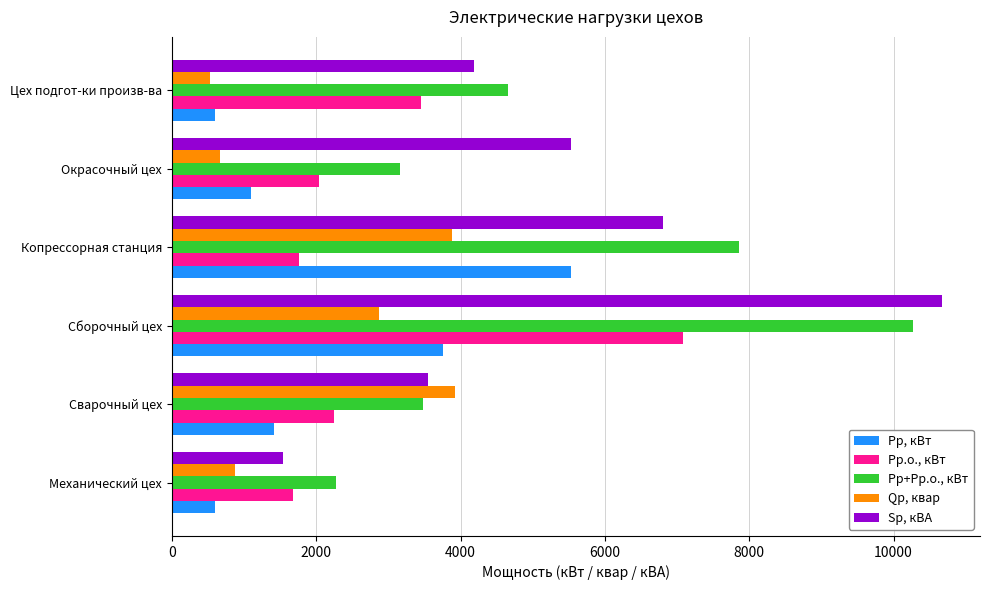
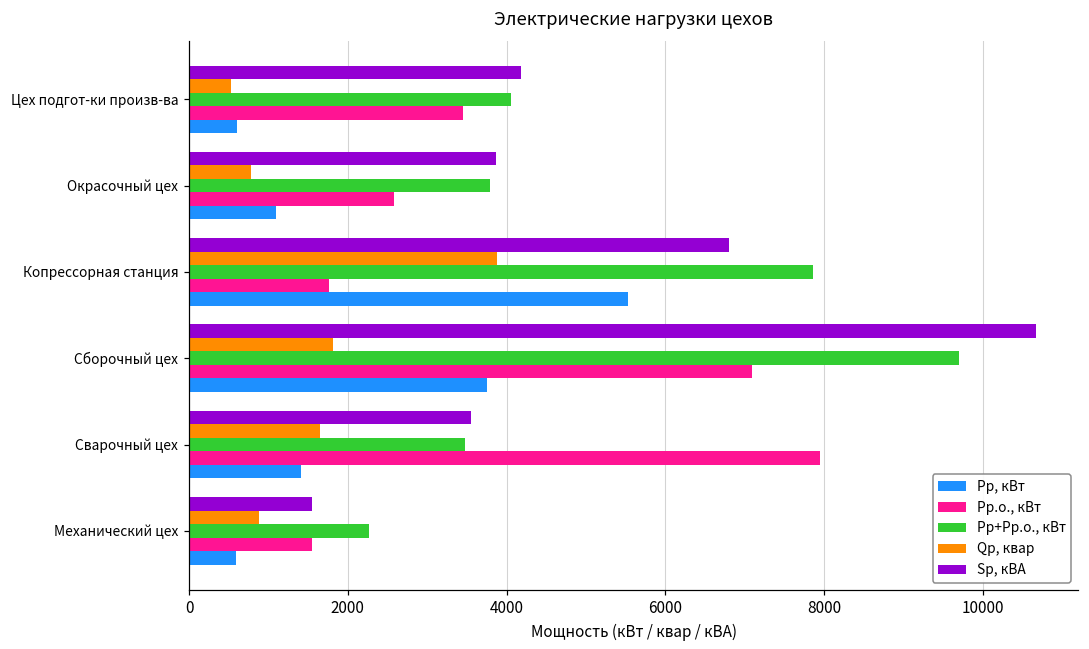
Рр+Рр.о., кВт, Цех подгот-ки произв-ва: 4700 -> 4100
Sр, кВА, Окрасочный цех: 5500 -> 3900
Qр, квар, Окрасочный цех: 700 -> 800
Рр+Рр.о., кВт, Окрасочный цех: 3200 -> 3800
Рр.о., кВт, Окрасочный цех: 2000 -> 2600
Qр, квар, Сборочный цех: 2900 -> 1800
Рр+Рр.о., кВт, Сборочный цех: 10300 -> 9700
Qр, квар, Сварочный цех: 3900 -> 1700
Рр.о., кВт, Сварочный цех: 2300 -> 7900
Рр.о., кВт, Механический цех: 1700 -> 1500
